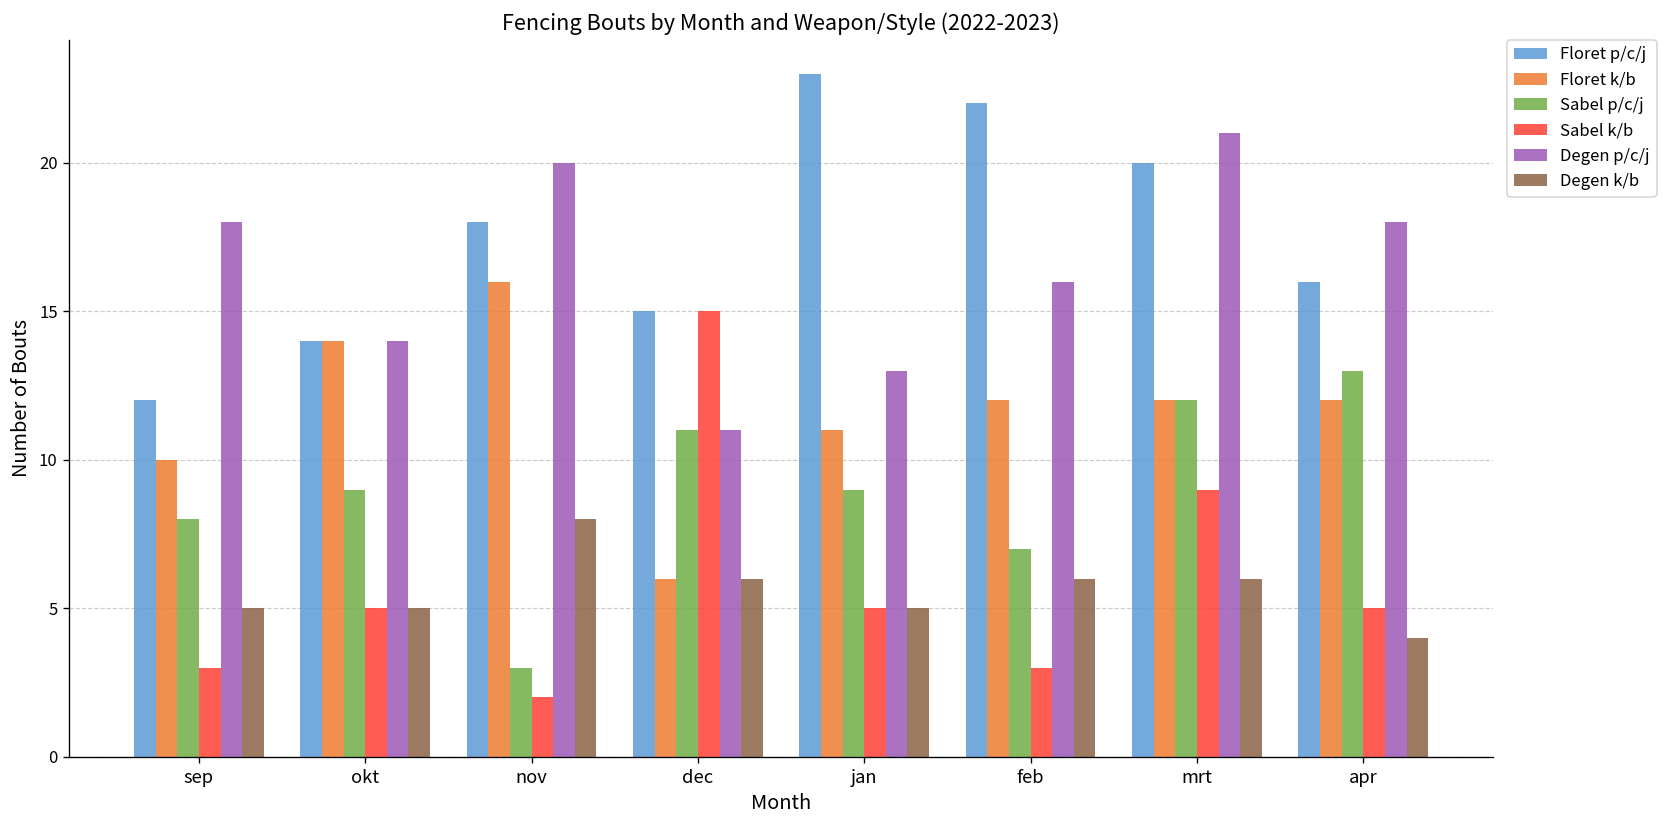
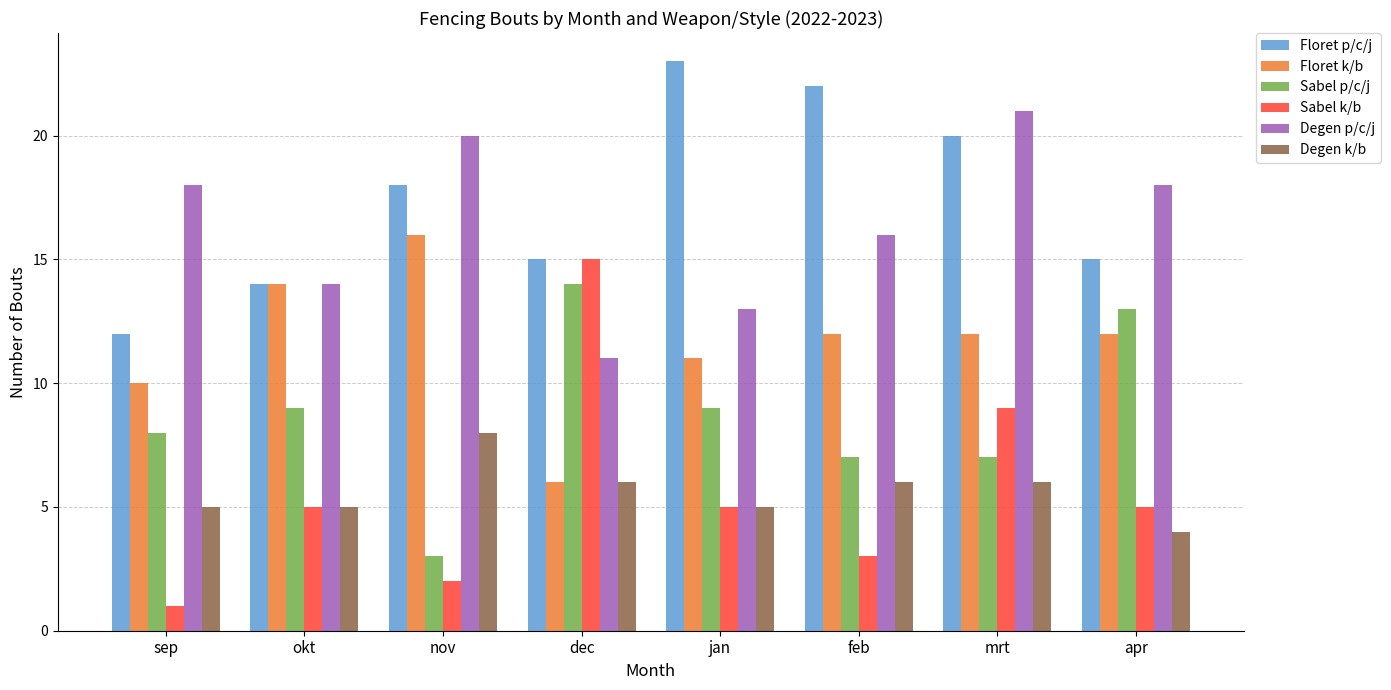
Sabel k/b, sep: 3 -> 1
Sabel p/c/j, dec: 11 -> 14
Sabel p/c/j, mrt: 12 -> 7
Floret p/c/j, apr: 16 -> 15
